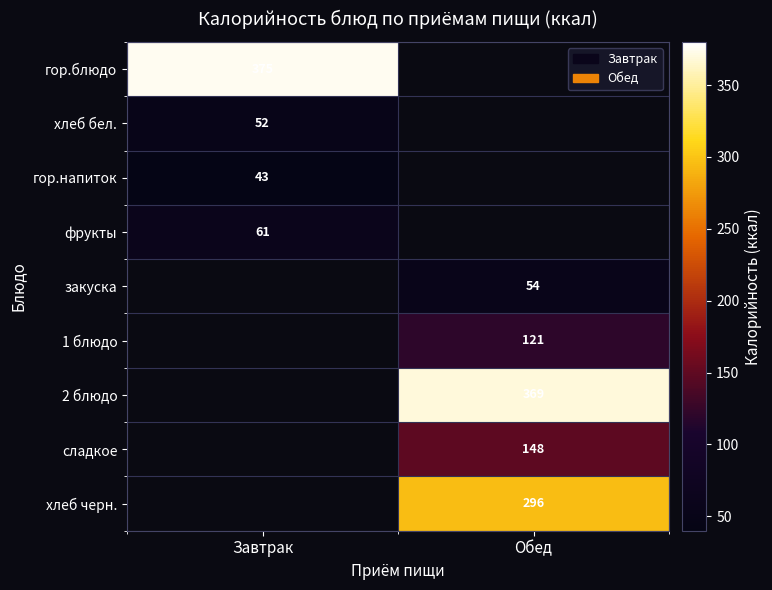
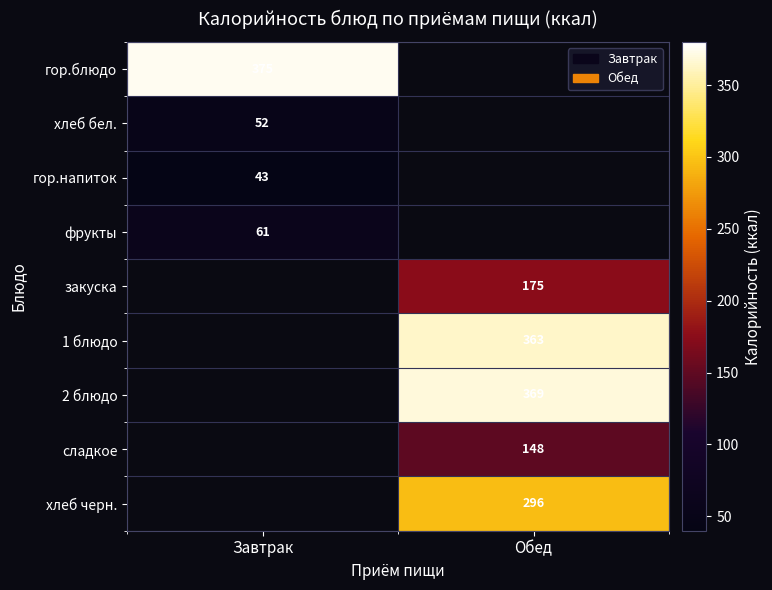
закуска, Обед: 54 -> 175
1 блюдо, Обед: 121 -> 363
